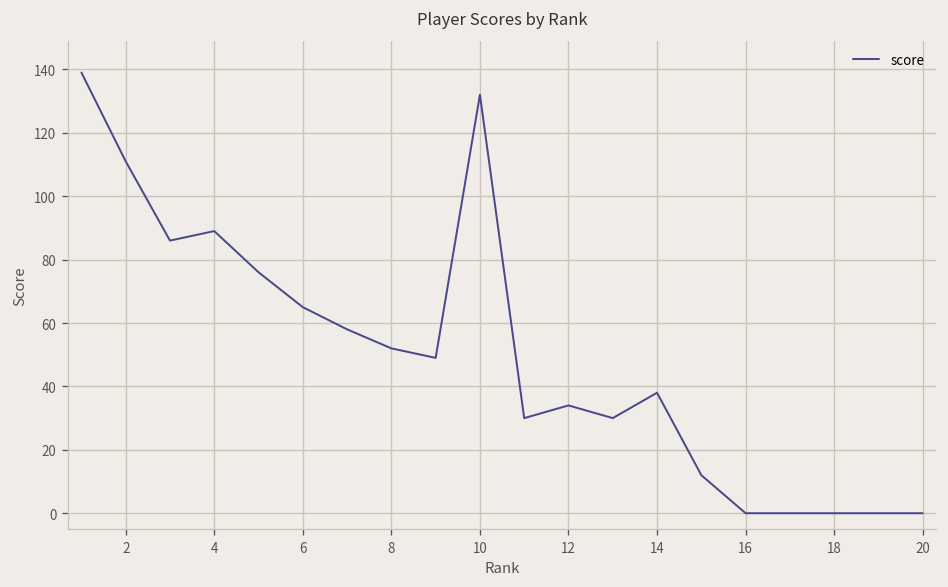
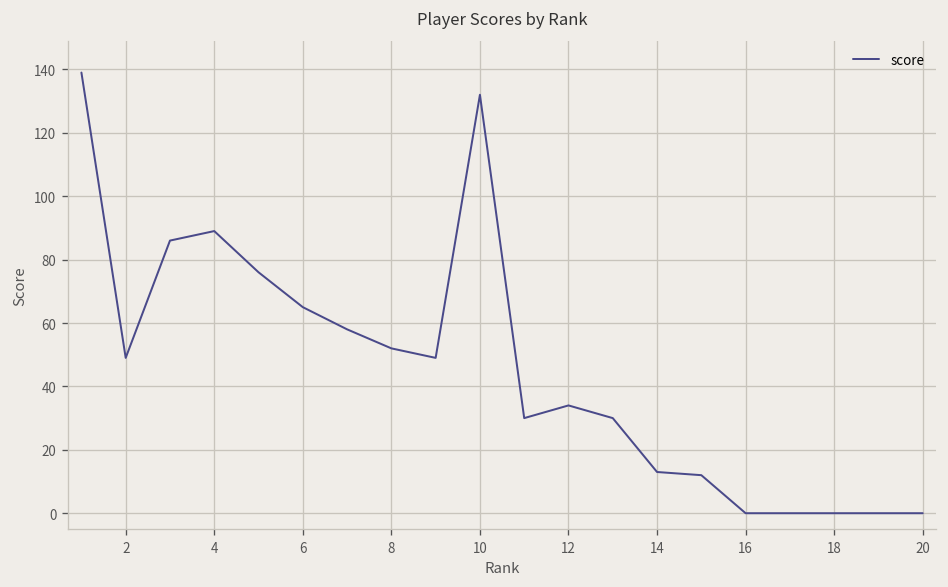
2: 111 -> 49
14: 38 -> 13
